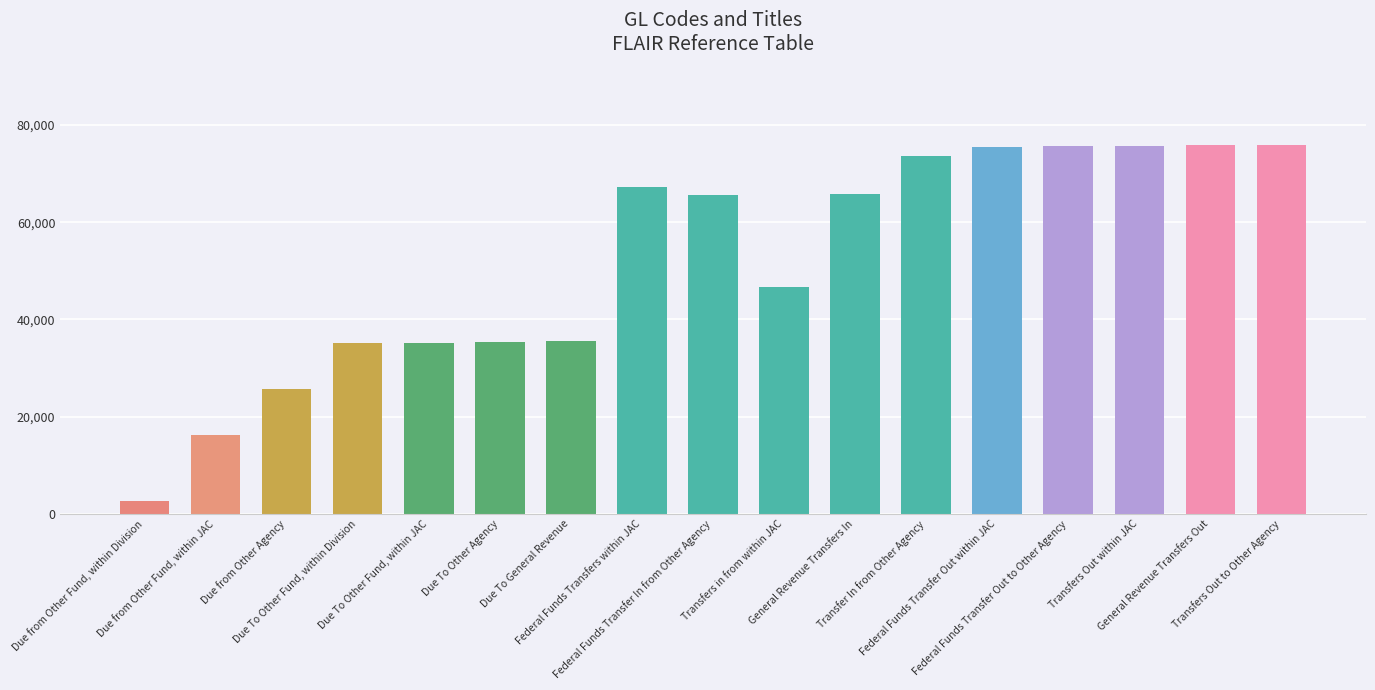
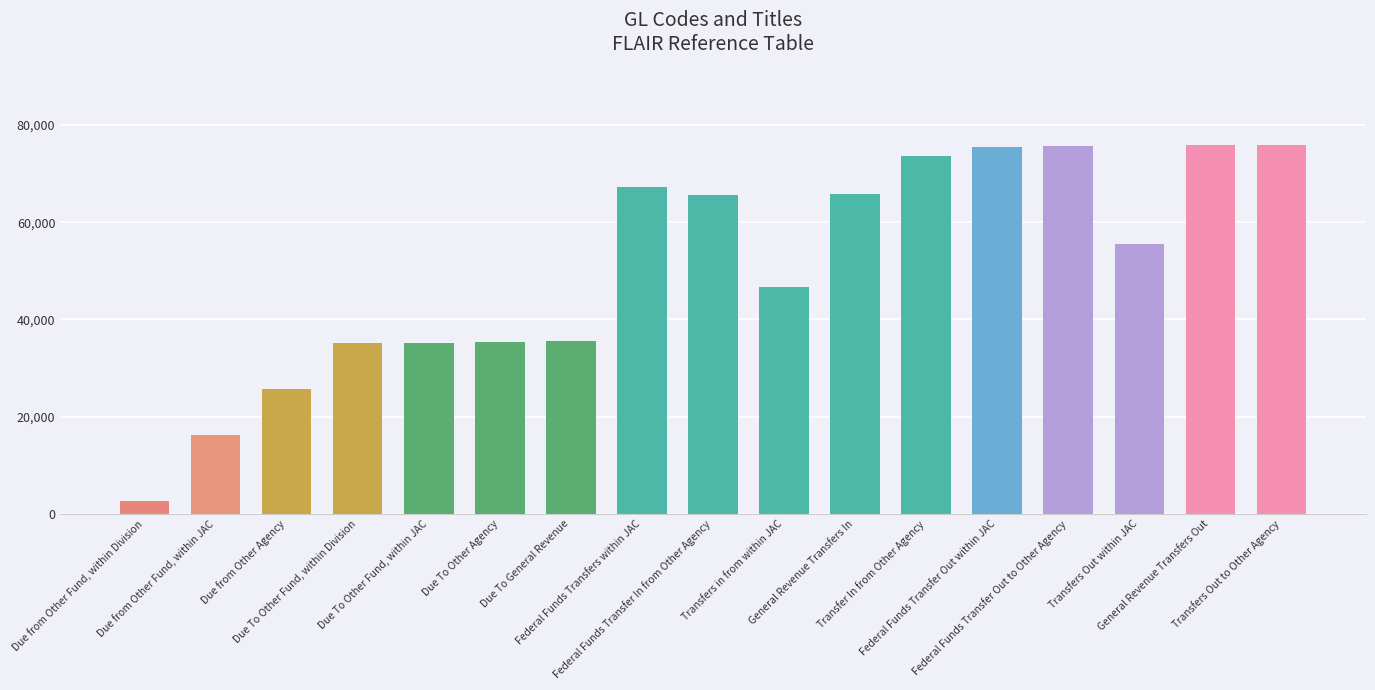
Transfers Out within JAC: 76,000 -> 56,000
